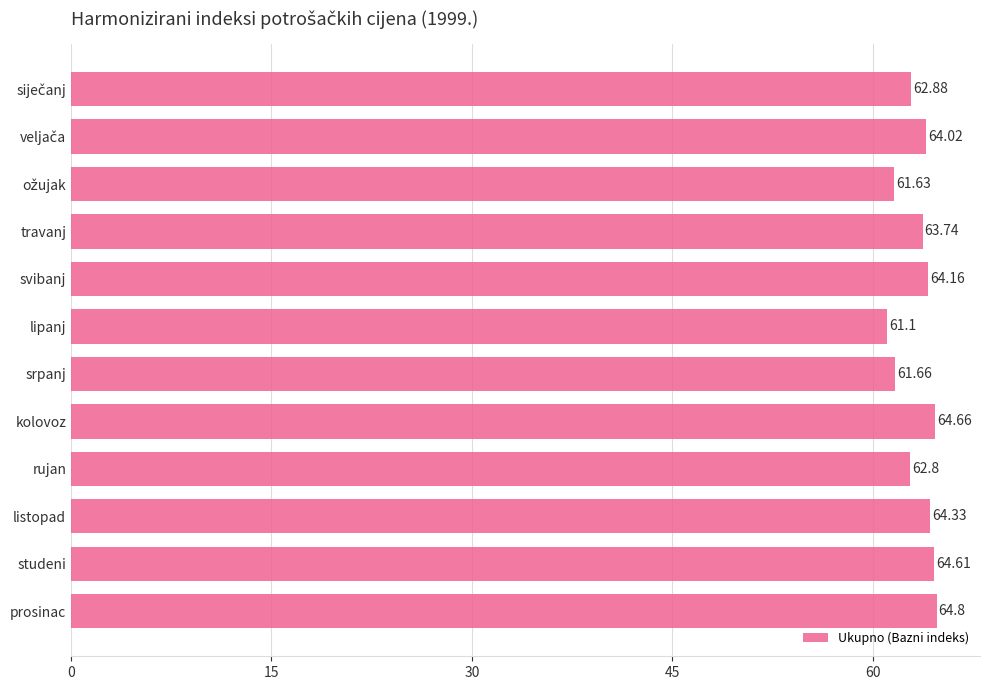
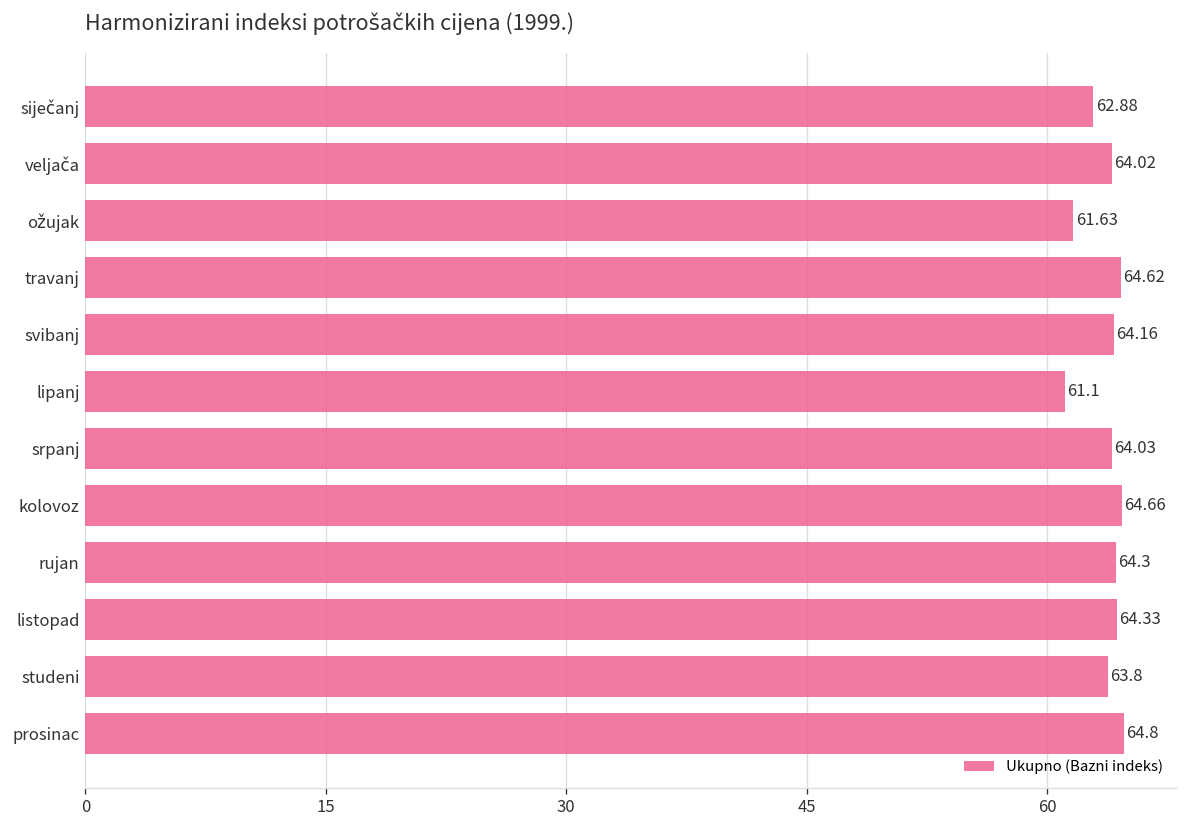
travanj: 63.74 -> 64.62
srpanj: 61.66 -> 64.03
rujan: 62.8 -> 64.3
studeni: 64.61 -> 63.8
